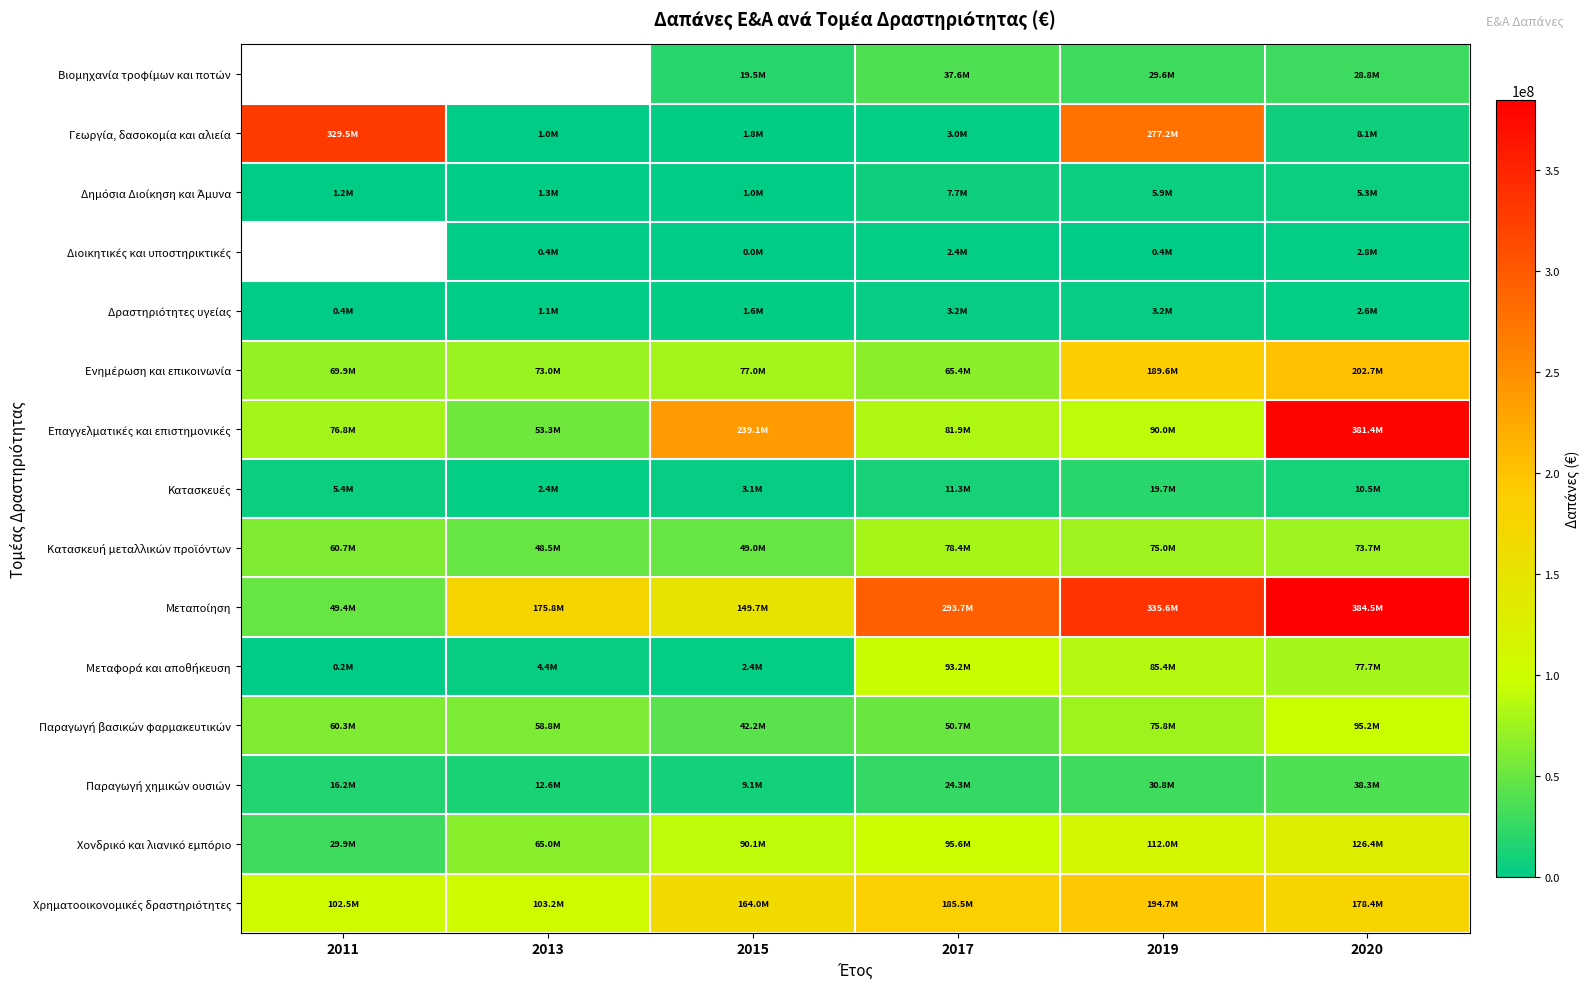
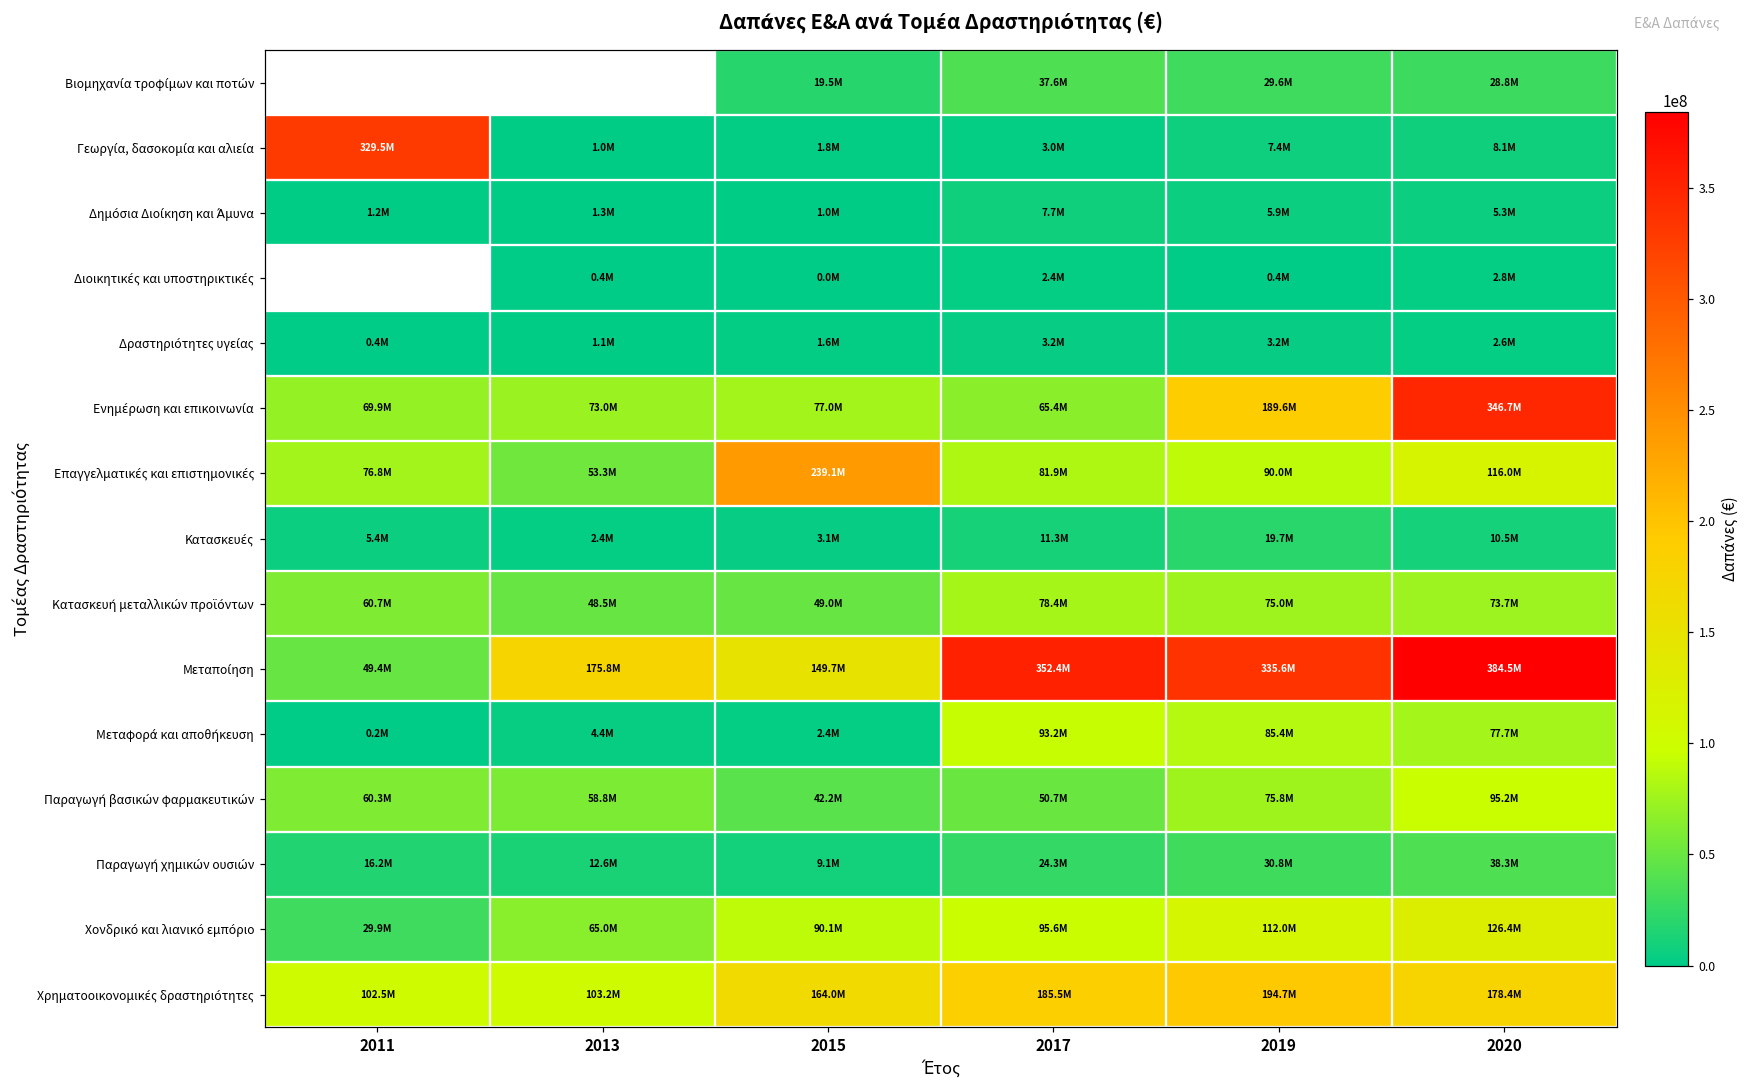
Γεωργία, δασοκομία και αλιεία, 2019: 277.2M -> 7.4M
Ενημέρωση και επικοινωνία, 2020: 202.7M -> 346.7M
Επαγγελματικές και επιστημονικές, 2020: 381.4M -> 116.0M
Μεταποίηση, 2017: 293.7M -> 352.4M
